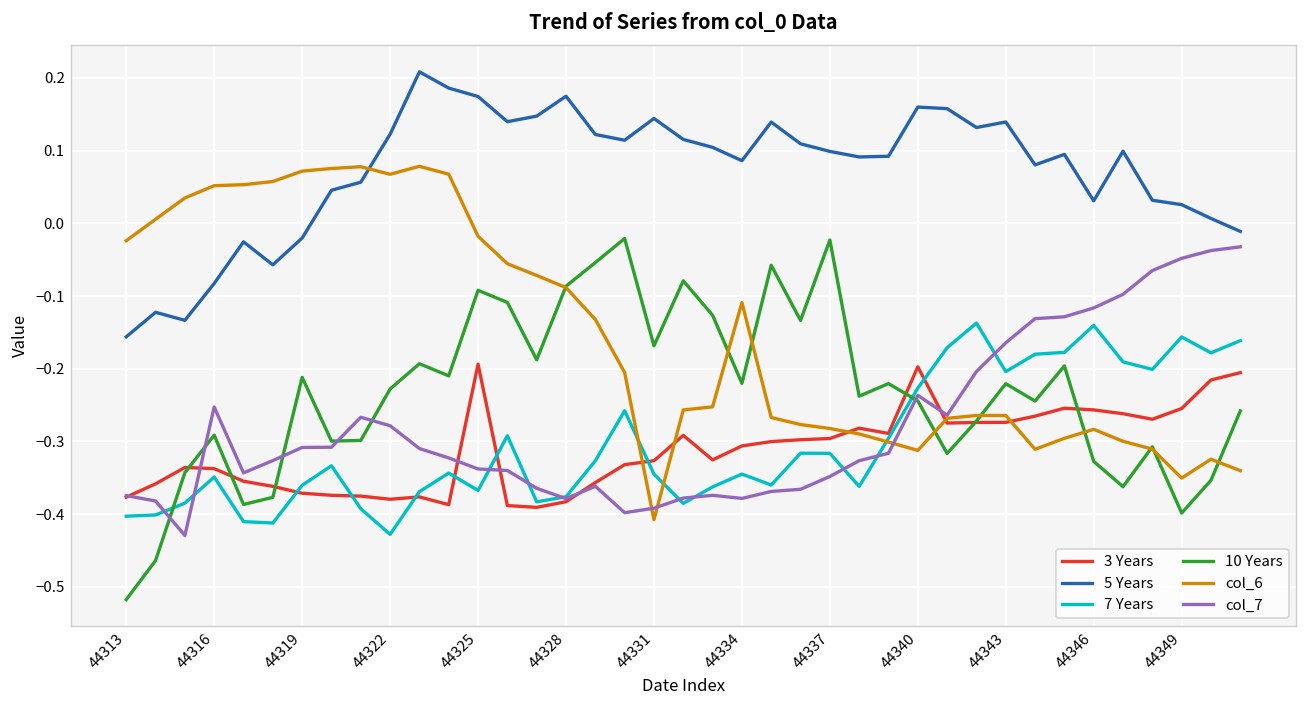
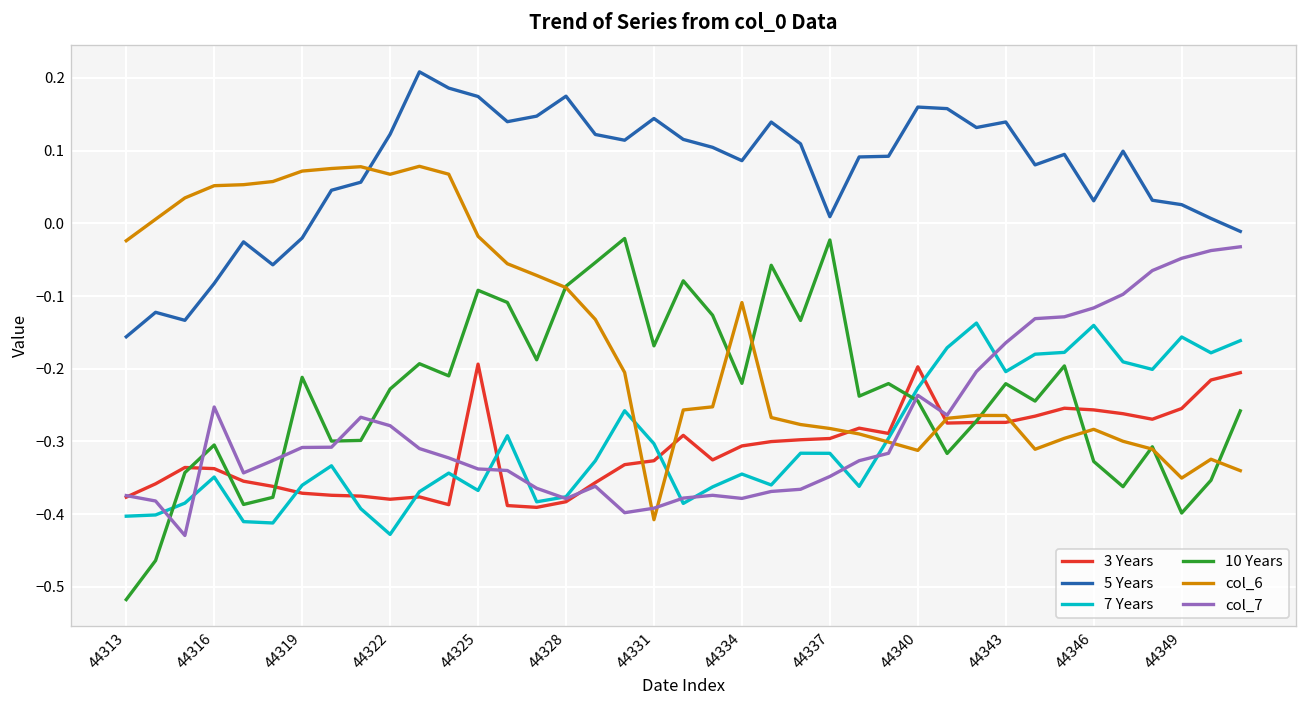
10 Years, 44316: -0.29 -> -0.30
7 Years, 44331: -0.35 -> -0.30
5 Years, 44337: 0.10 -> 0.01
